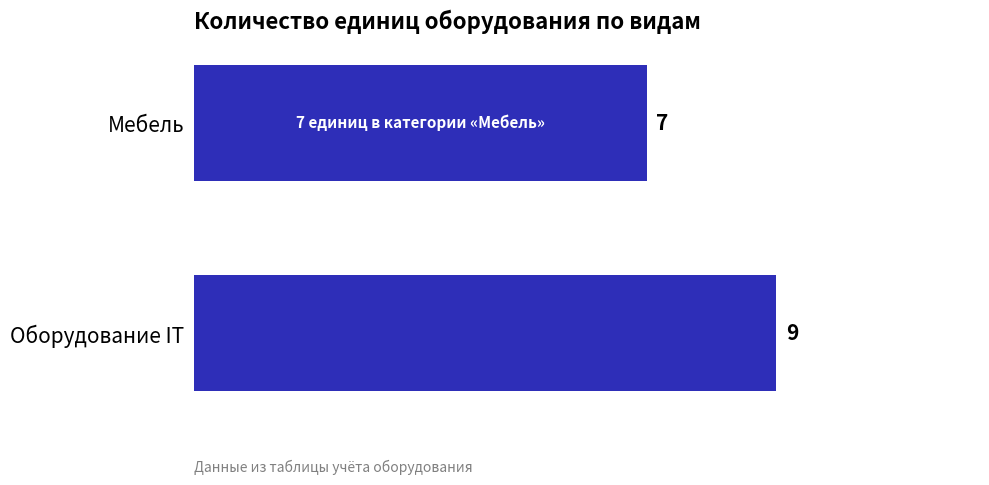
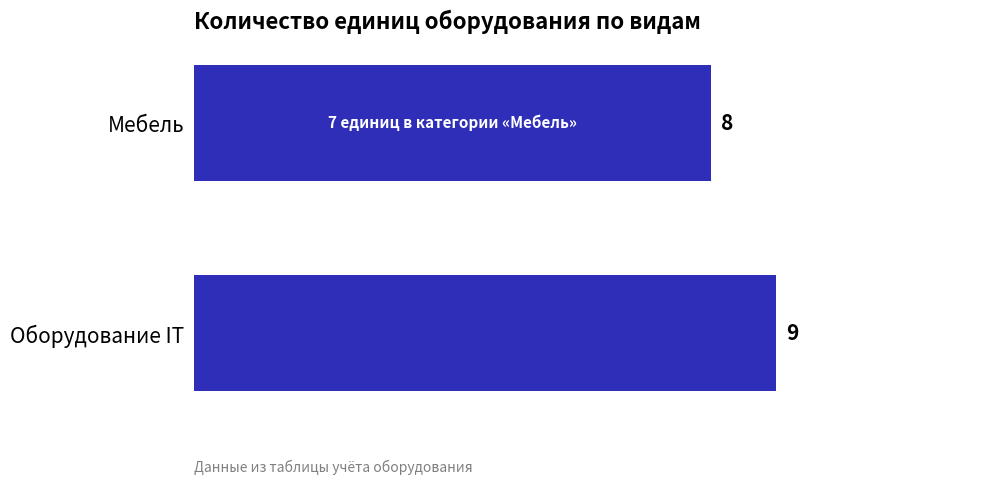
Мебель: 7 -> 8
